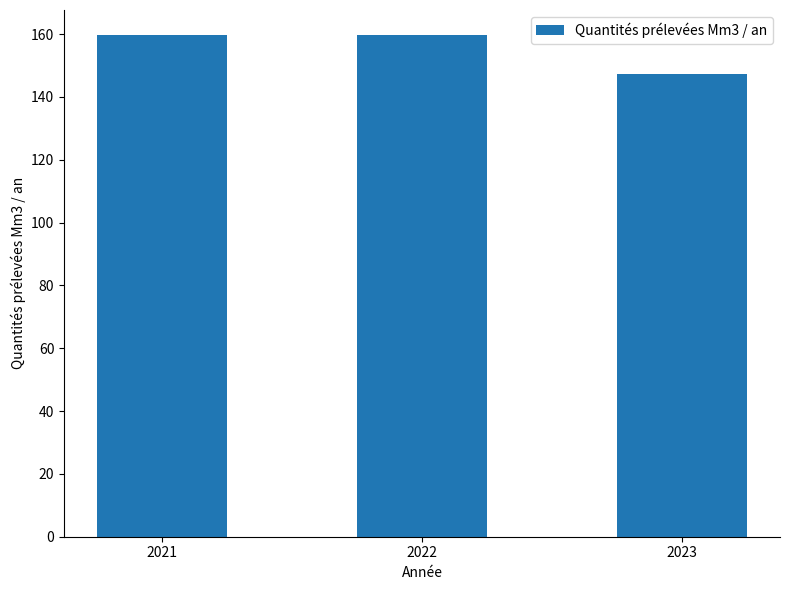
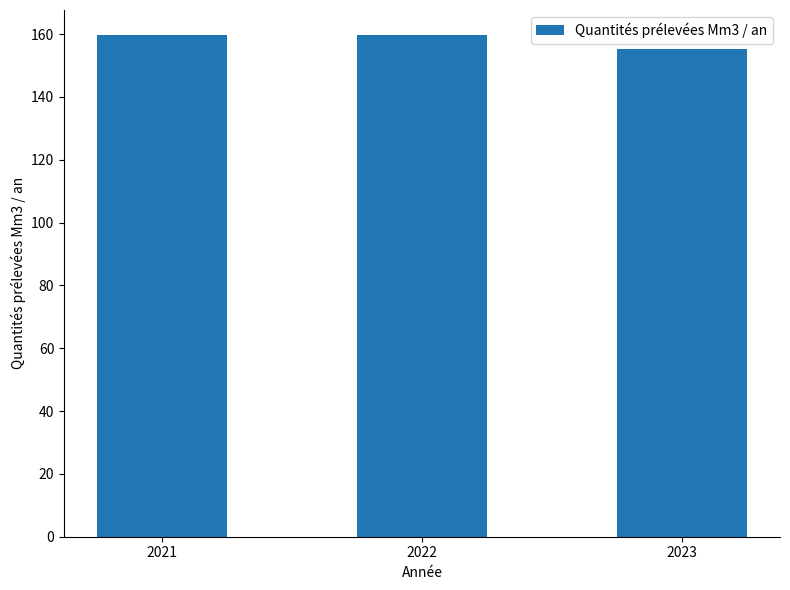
2023: 147 -> 155
